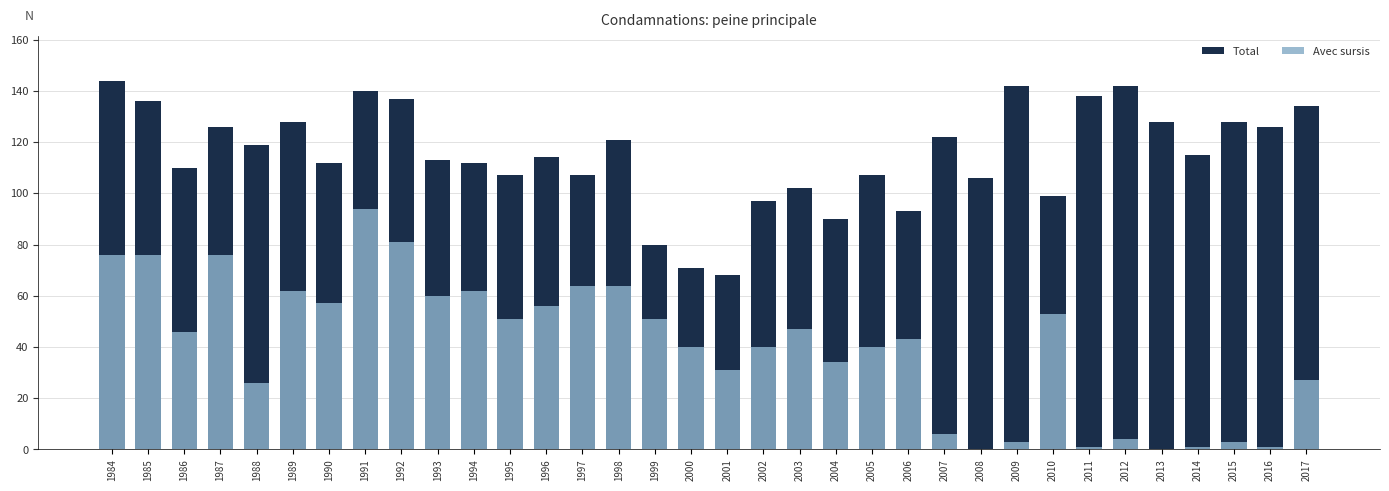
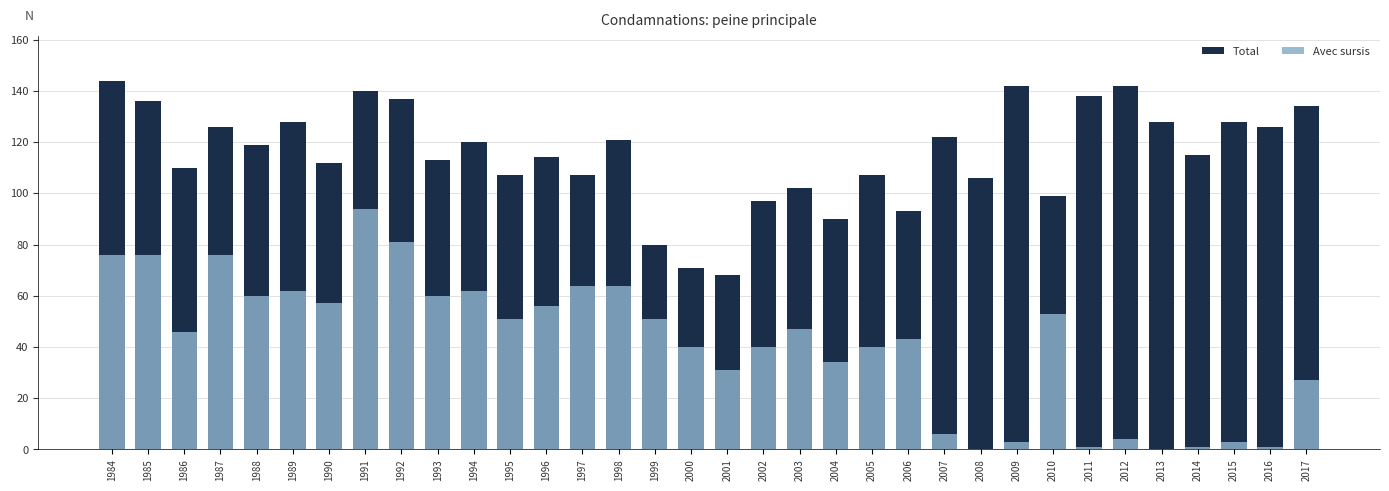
Avec sursis, 1988: 26 -> 60
Total, 1994: 112 -> 120
